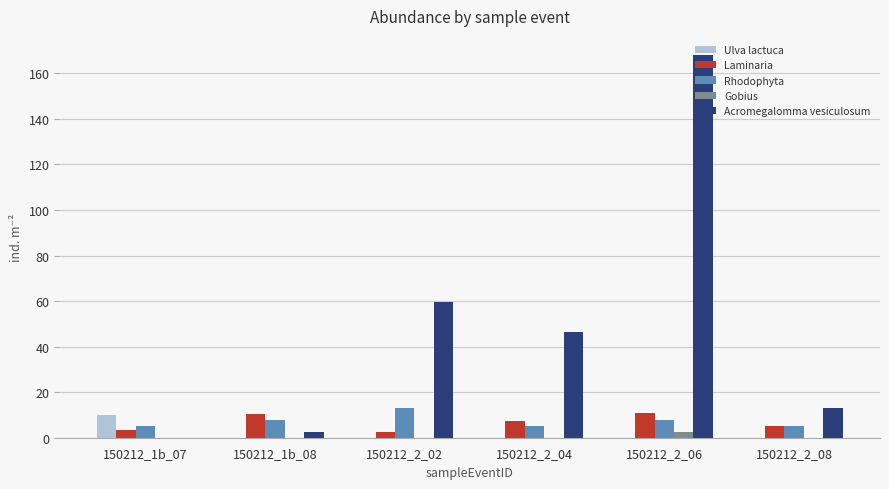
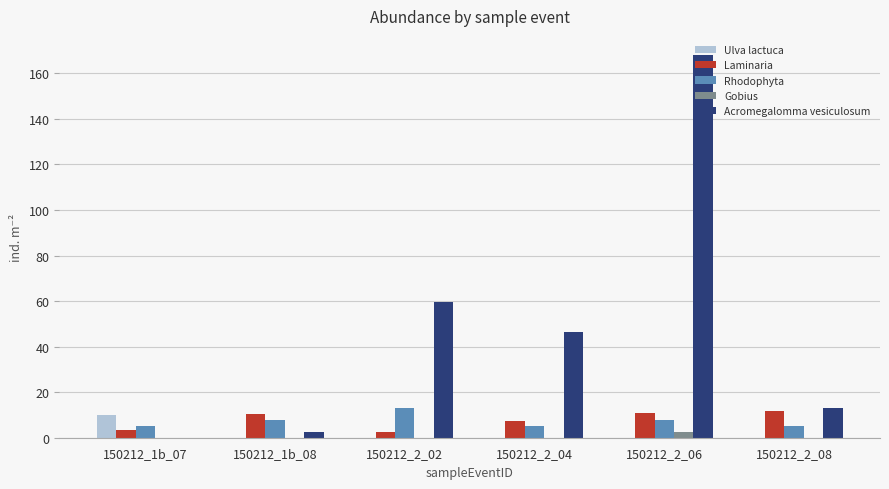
Laminaria, 150212_2_08: 5 -> 12
